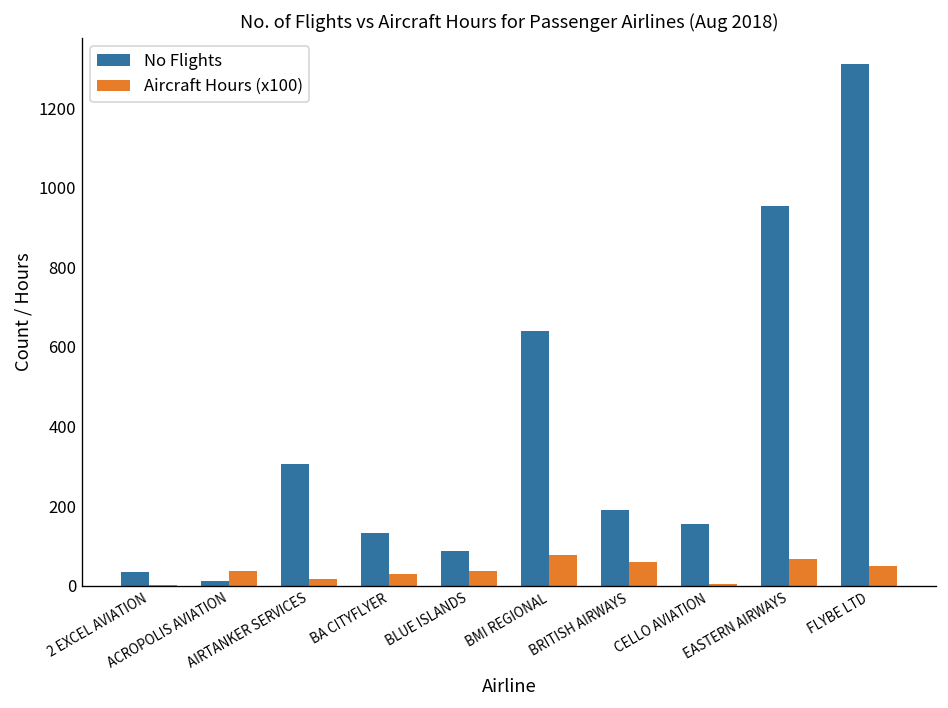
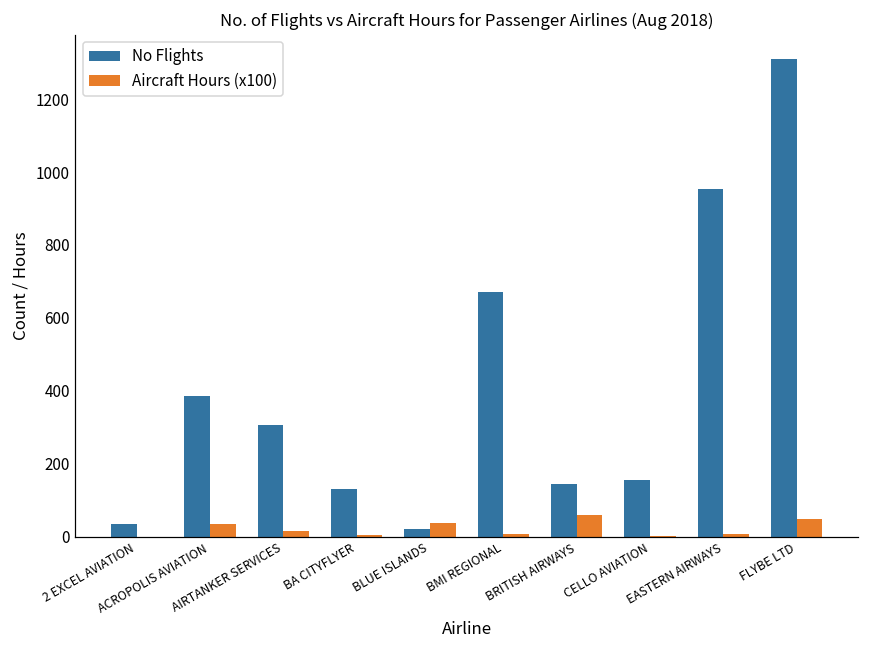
No Flights, ACROPOLIS AVIATION: 10 -> 390
Aircraft Hours (x100), BA CITYFLYER: 30 -> 0
No Flights, BLUE ISLANDS: 90 -> 20
No Flights, BMI REGIONAL: 640 -> 670
Aircraft Hours (x100), BMI REGIONAL: 80 -> 10
No Flights, BRITISH AIRWAYS: 190 -> 150
Aircraft Hours (x100), EASTERN AIRWAYS: 70 -> 10
